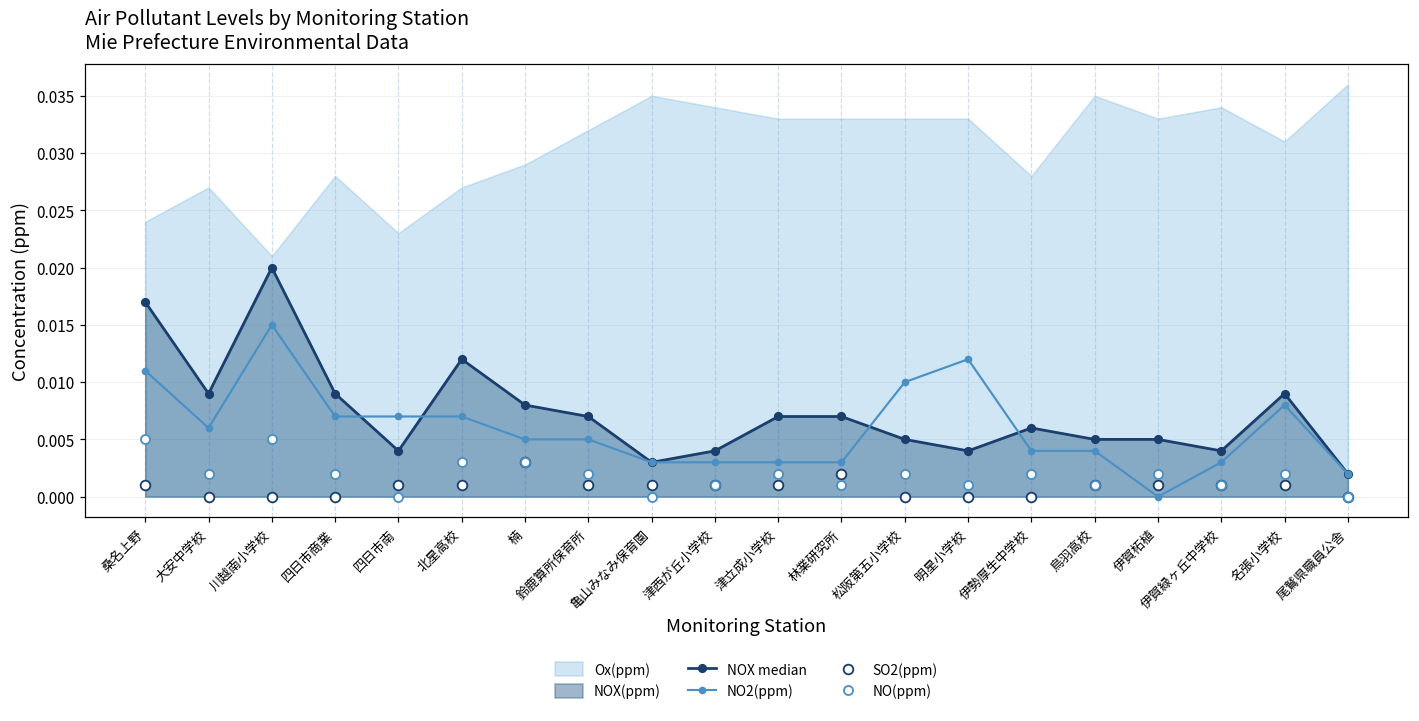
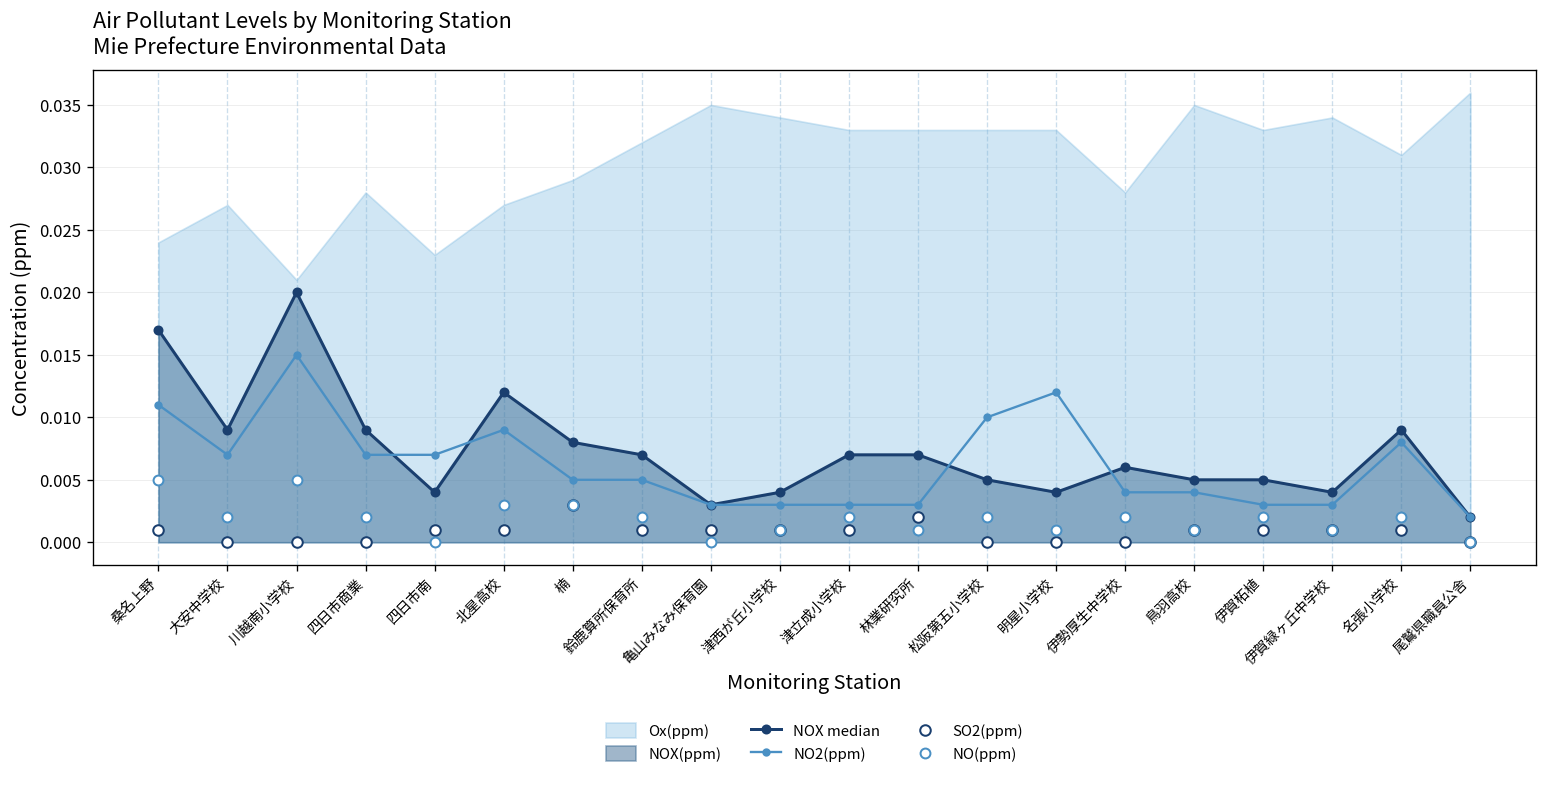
NO2(ppm), 大安中学校: 0.006 -> 0.007
NO2(ppm), 北星高校: 0.007 -> 0.009
NO2(ppm), 伊賀柘植: 0.000 -> 0.003
